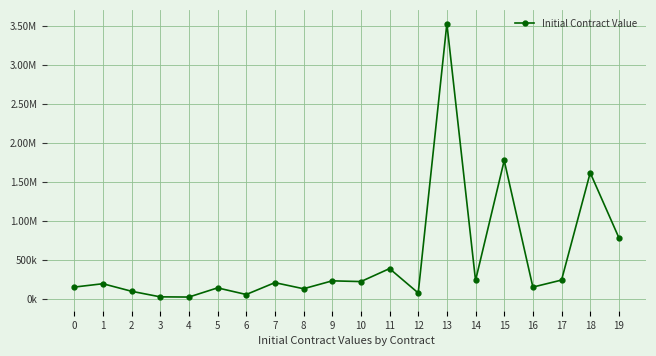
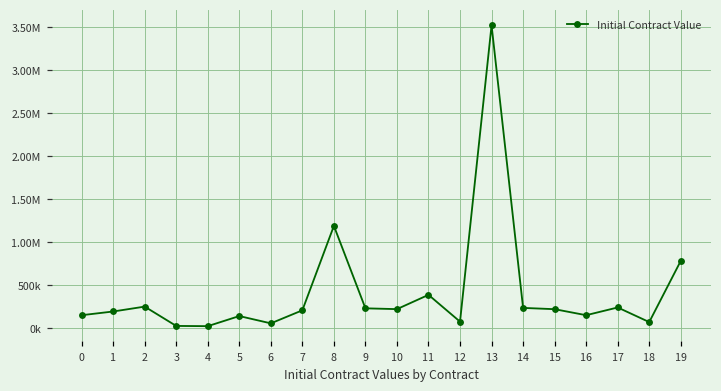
2: 100000 -> 300000
8: 100000 -> 1200000
15: 1800000 -> 200000
18: 1600000 -> 100000
